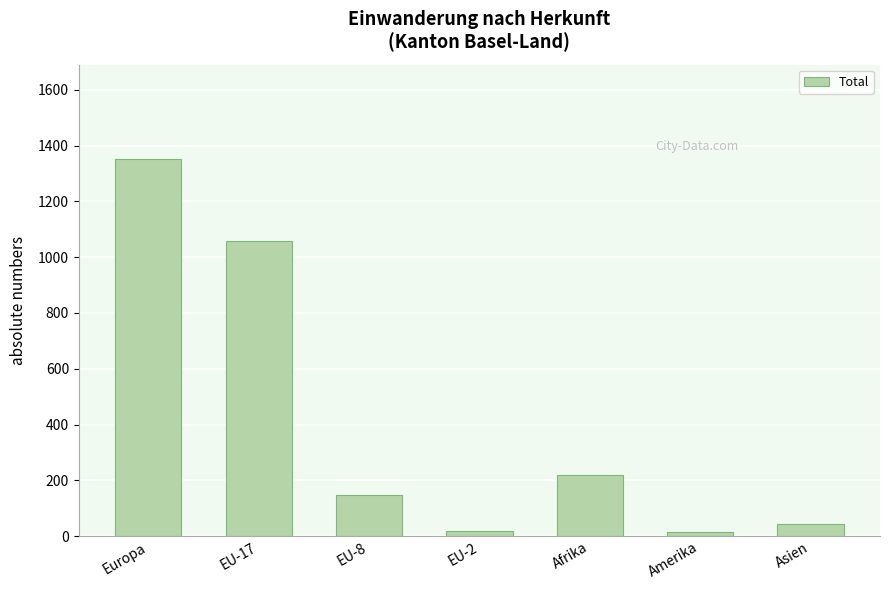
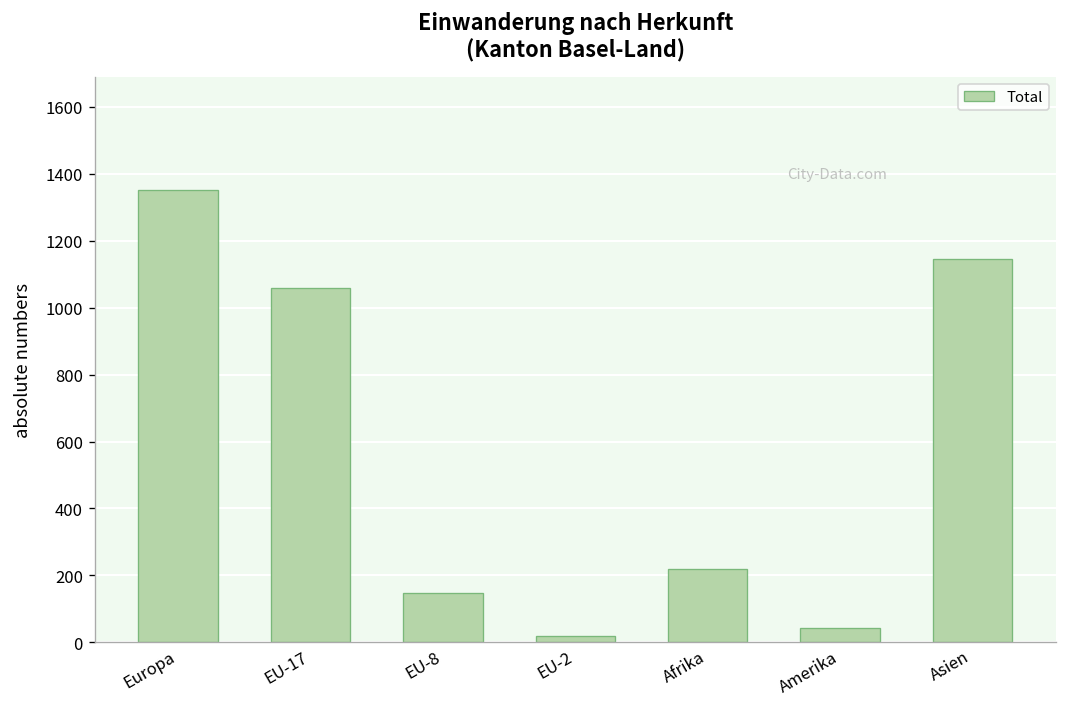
Amerika: 10 -> 40
Asien: 40 -> 1150
